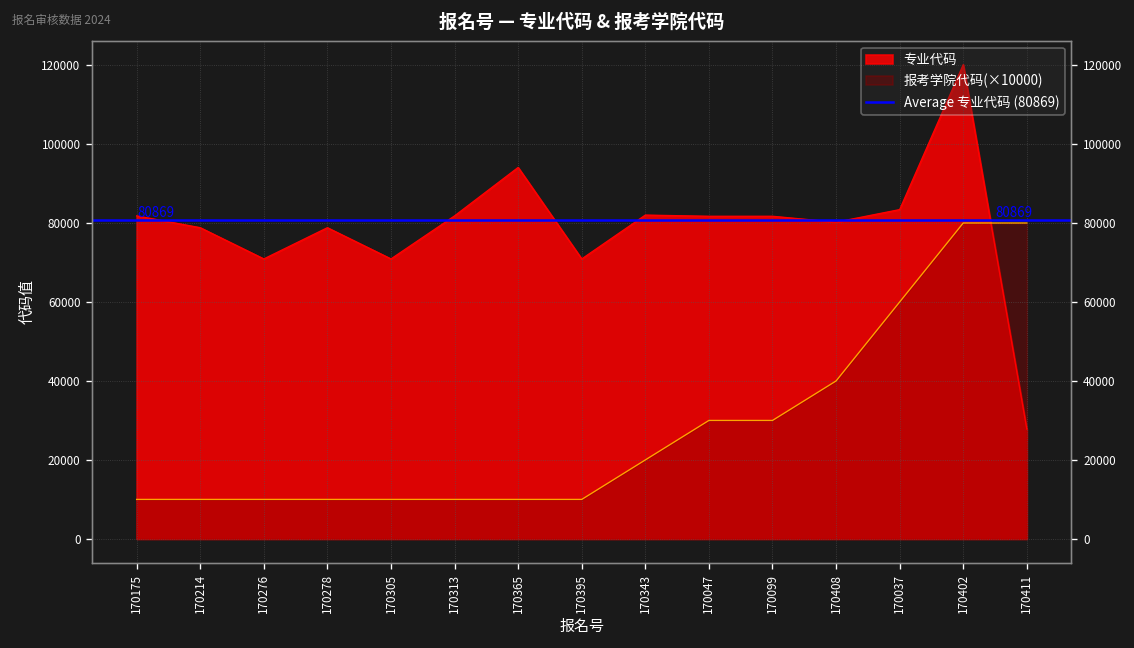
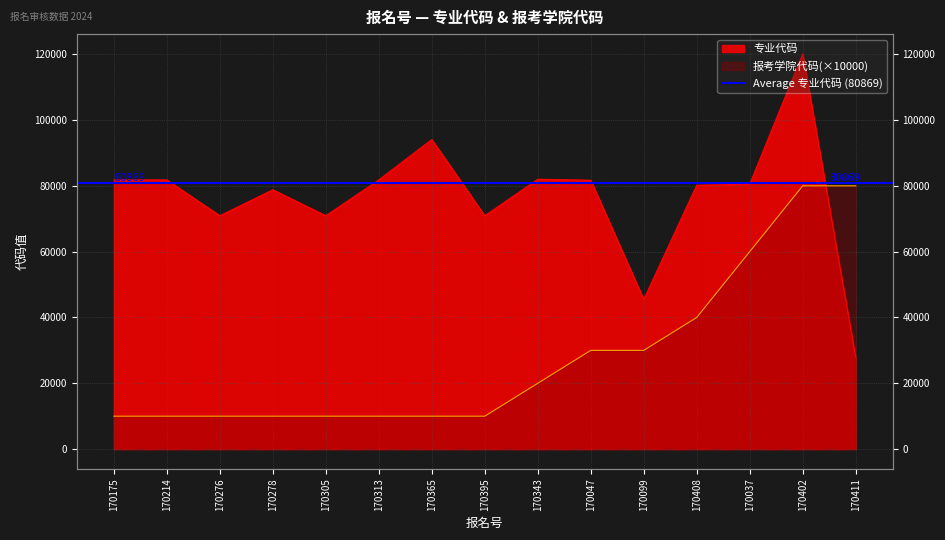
专业代码, 170214: 79000 -> 82000
专业代码, 170099: 82000 -> 45000
专业代码, 170037: 83000 -> 81000
